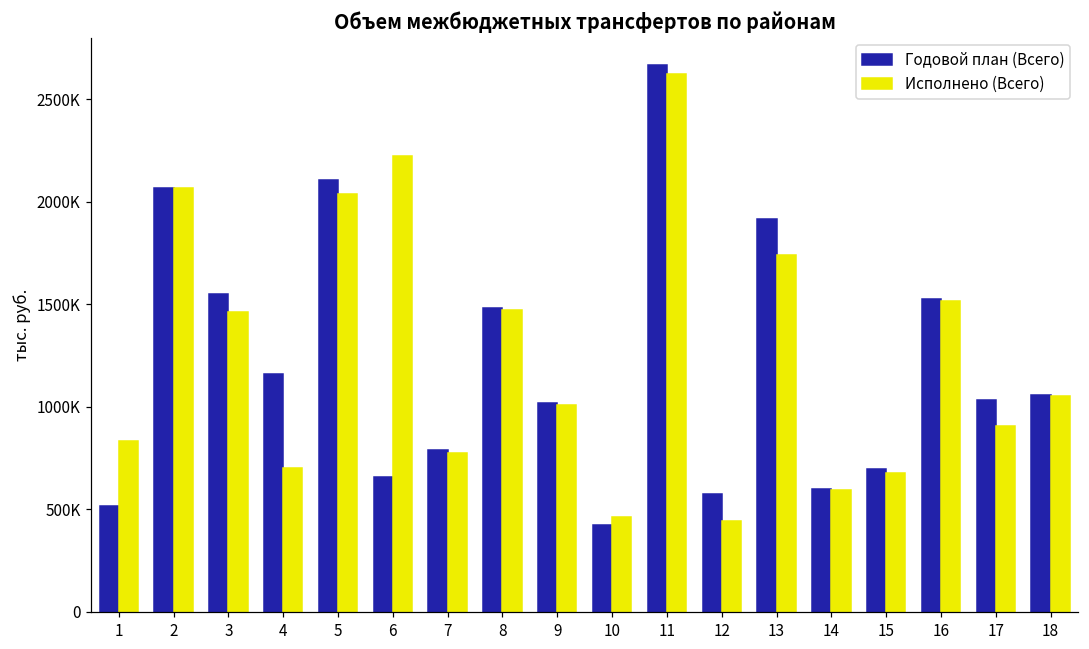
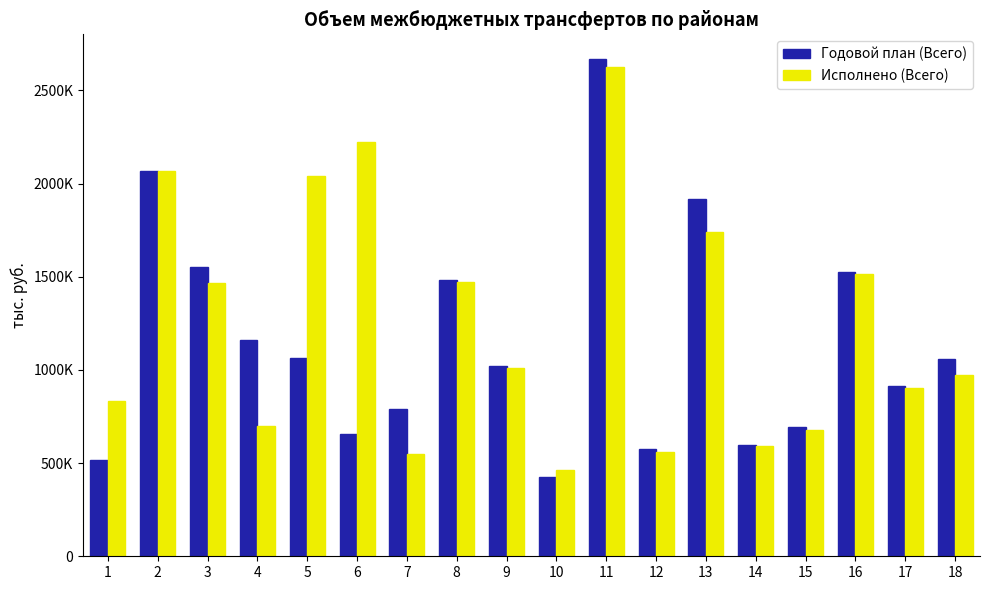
Годовой план (Всего), 5: 2110000 -> 1070000
Исполнено (Всего), 7: 770000 -> 550000
Исполнено (Всего), 12: 440000 -> 560000
Годовой план (Всего), 17: 1030000 -> 910000
Исполнено (Всего), 18: 1060000 -> 970000
